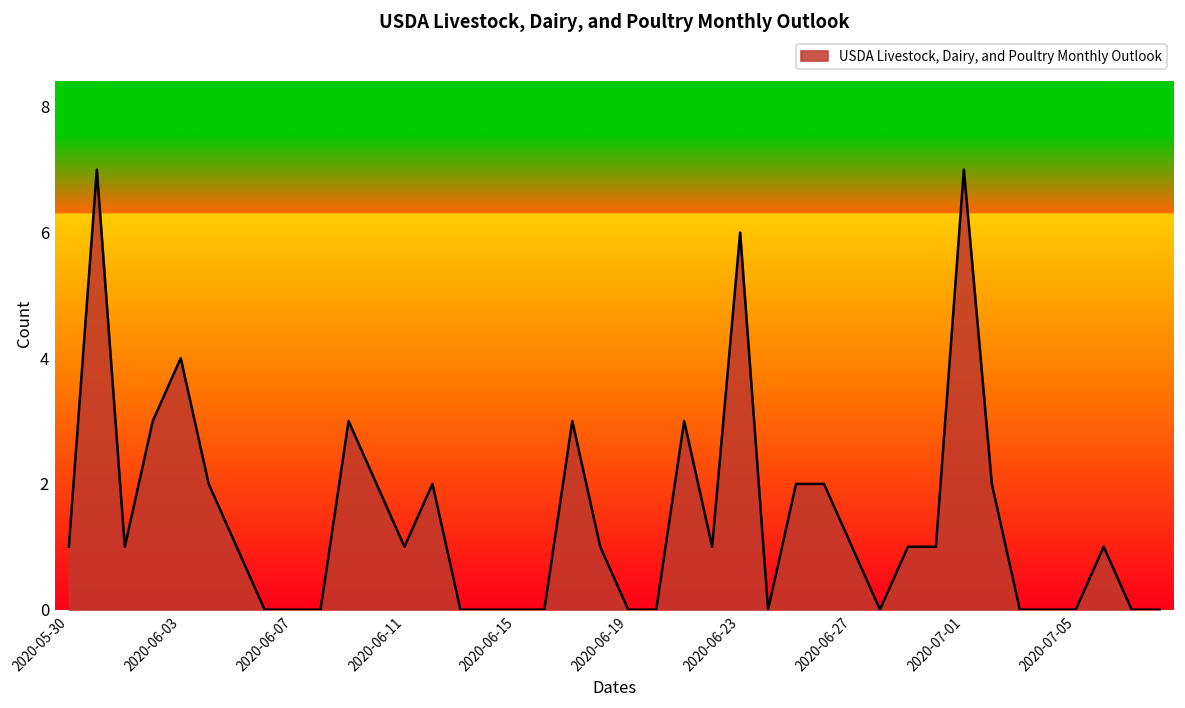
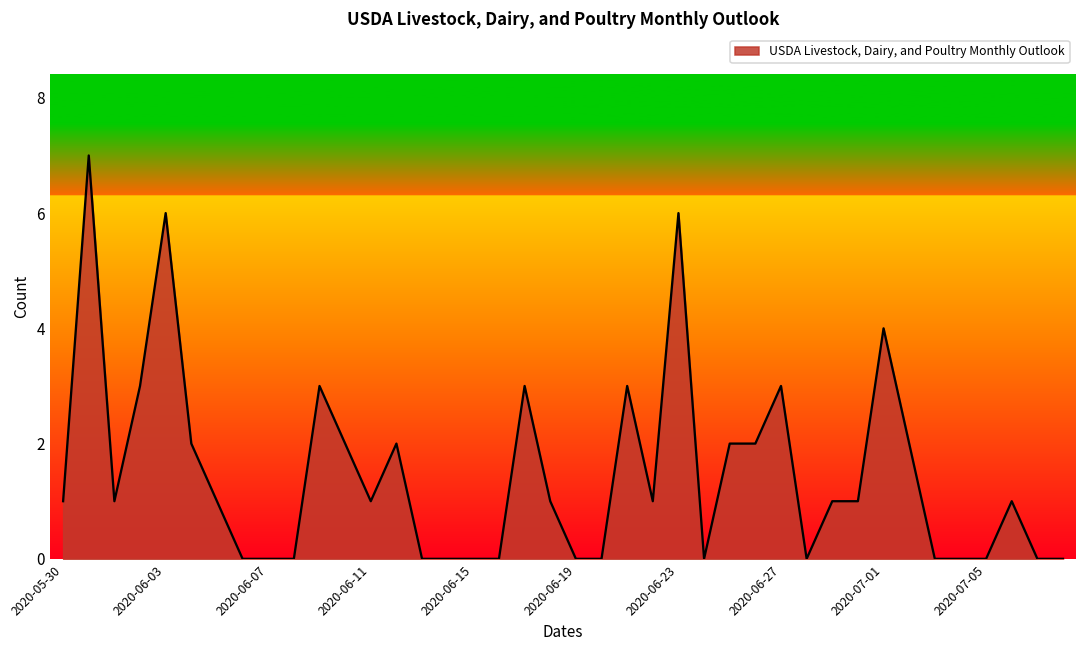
2020-06-03: 4 -> 6
2020-06-27: 1 -> 3
2020-07-01: 7 -> 4
